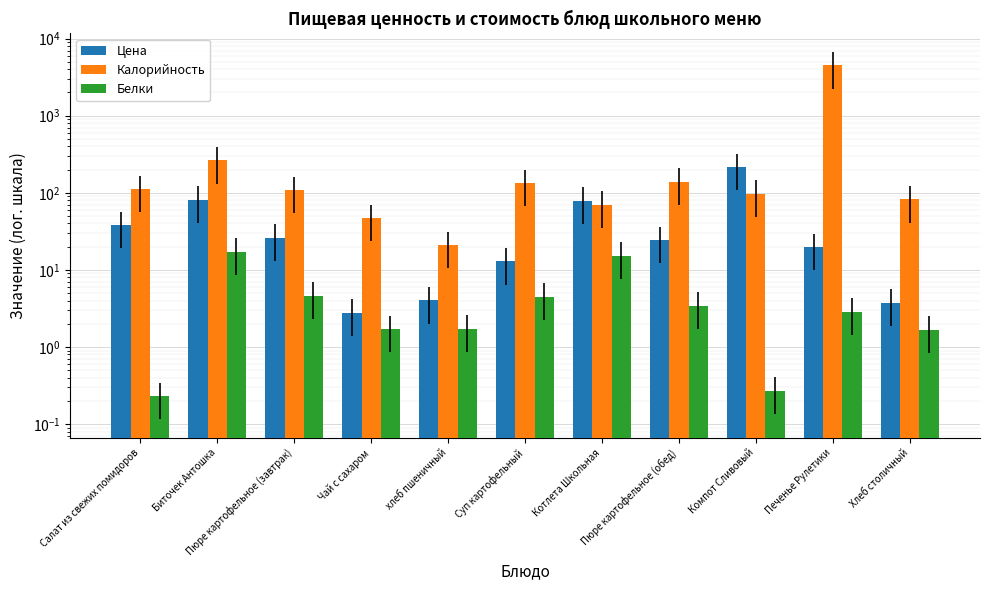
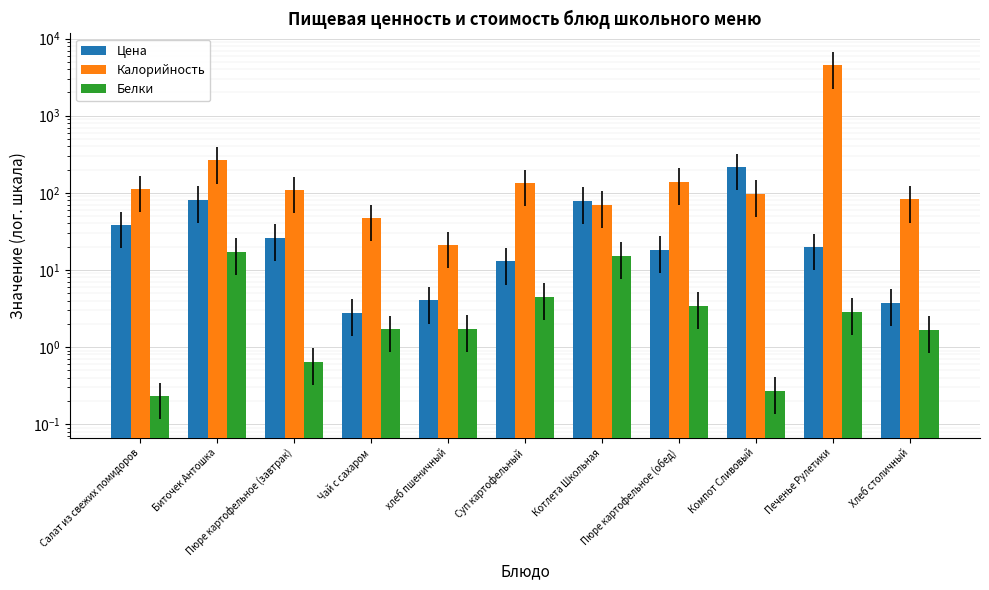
Белки, Пюре картофельное (завтрак): 5 -> 0.6
Цена, Пюре картофельное (обед): 24 -> 18
